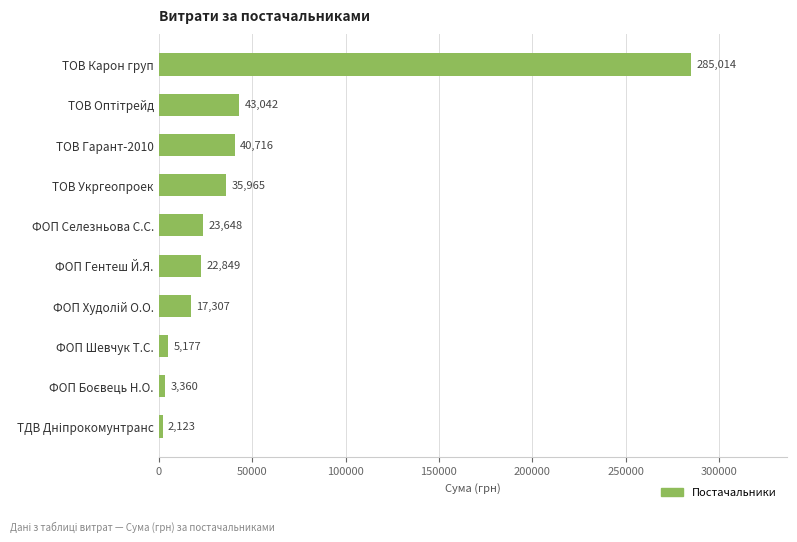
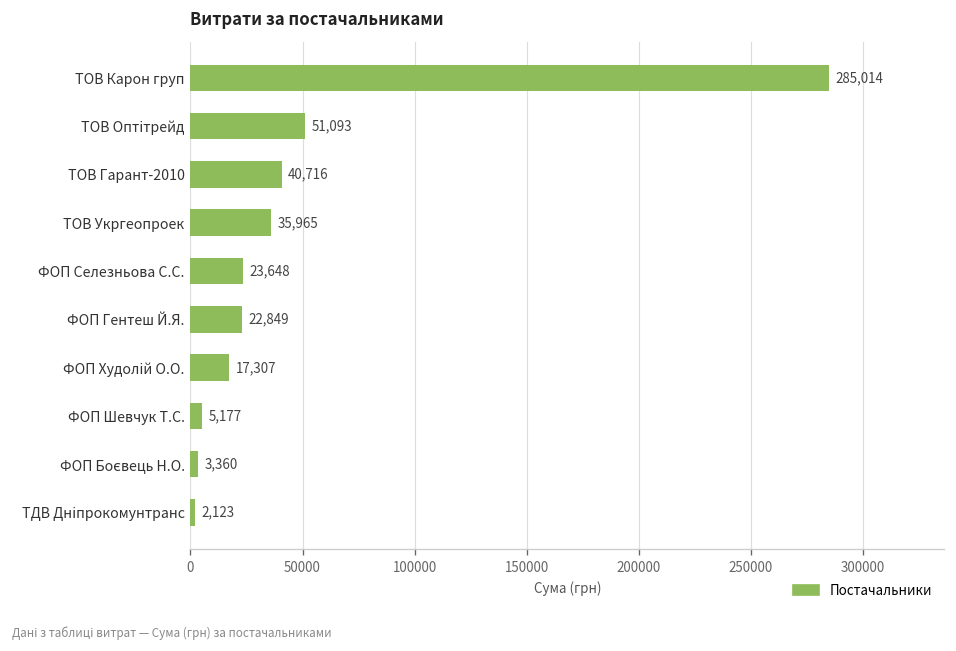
ТОВ Оптітрейд: 43,042 -> 51,093
